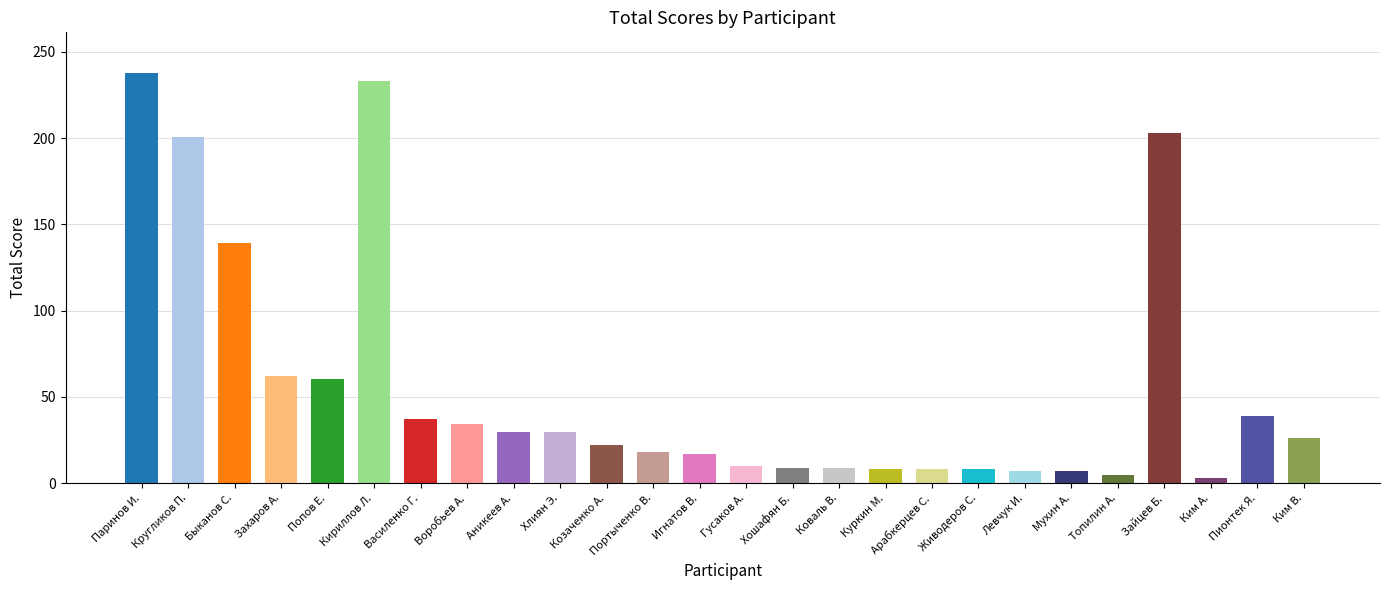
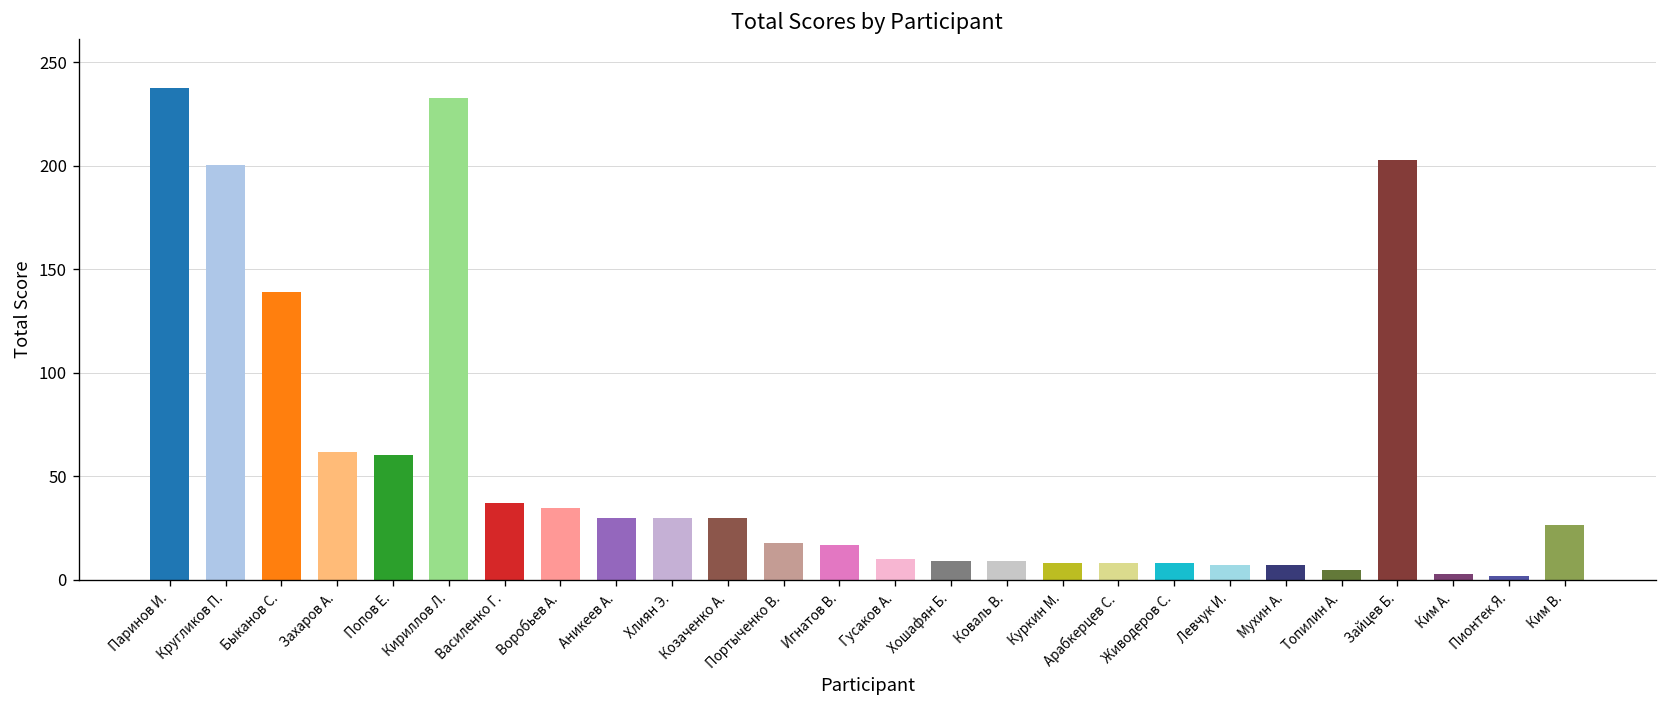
Козаченко А.: 22 -> 30
Пионтек Я.: 39 -> 2
